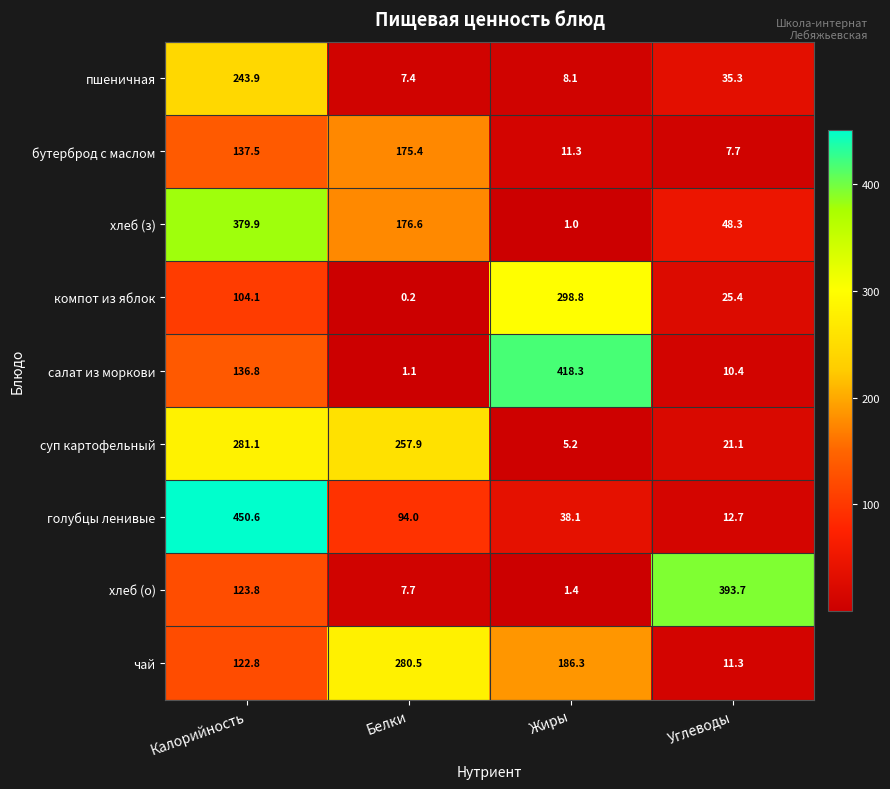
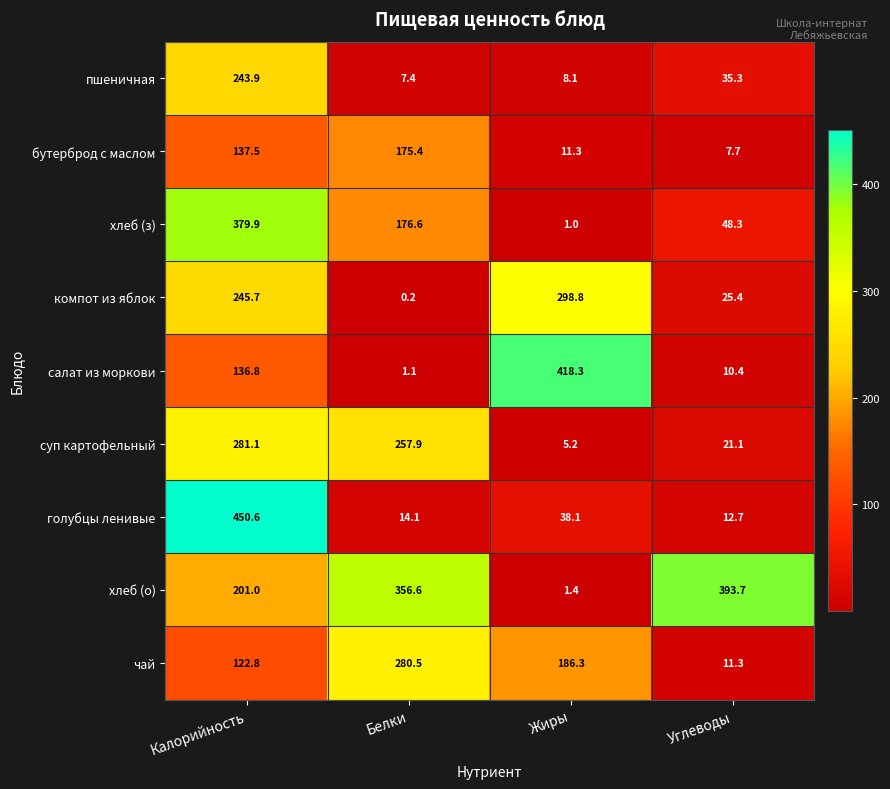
компот из яблок, Калорийность: 104.1 -> 245.7
голубцы ленивые, Белки: 94.0 -> 14.1
хлеб (о), Калорийность: 123.8 -> 201.0
хлеб (о), Белки: 7.7 -> 356.6
